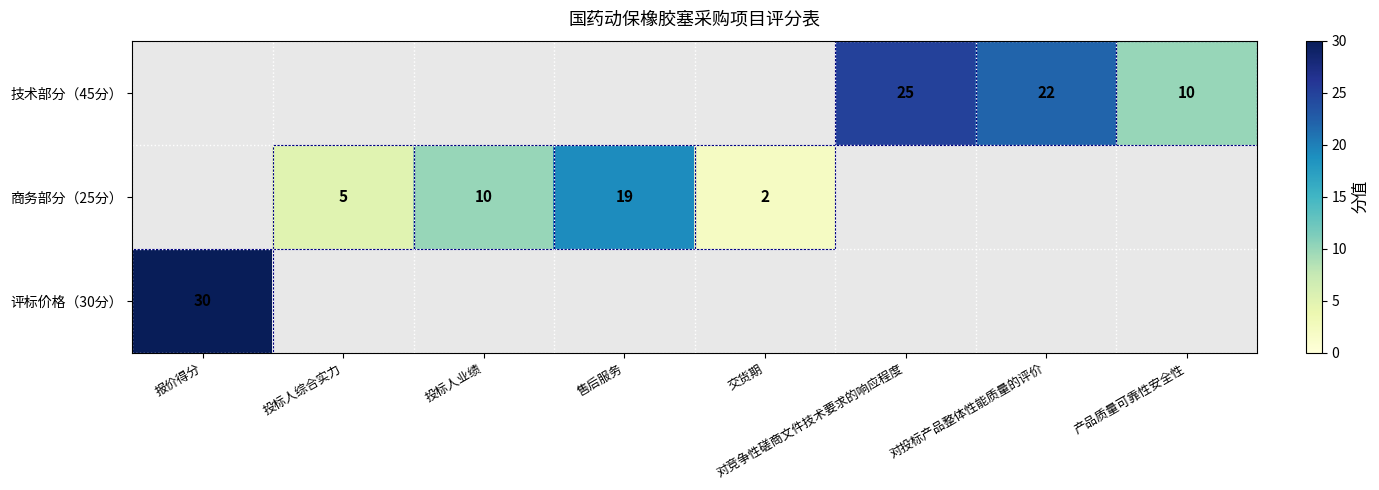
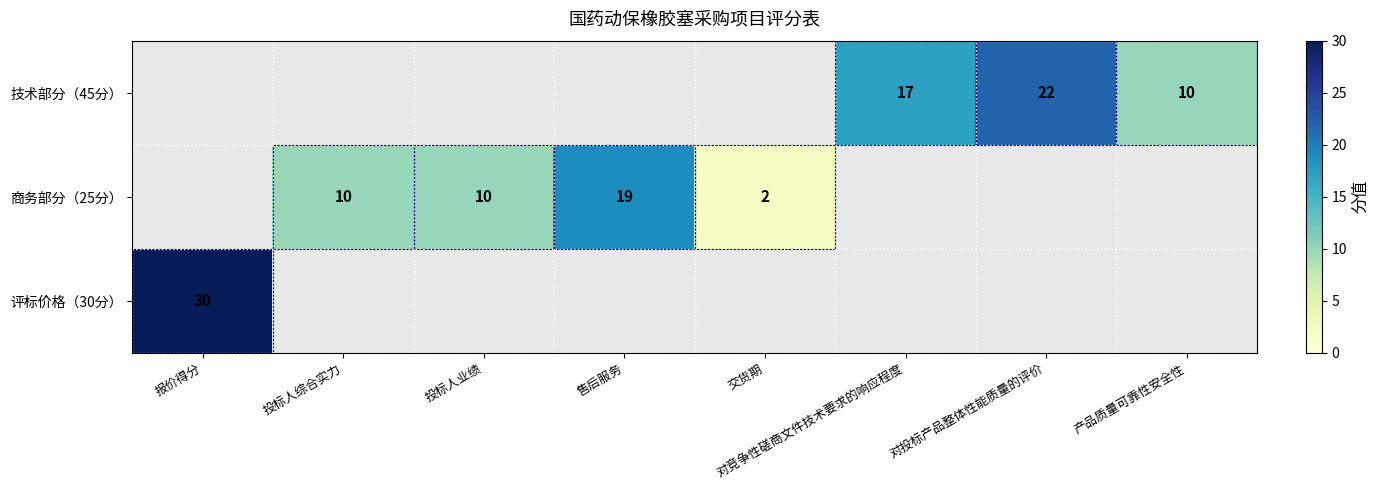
技术部分（45分）, 对竞争性磋商文件技术要求的响应程度: 25 -> 17
商务部分（25分）, 投标人综合实力: 5 -> 10
